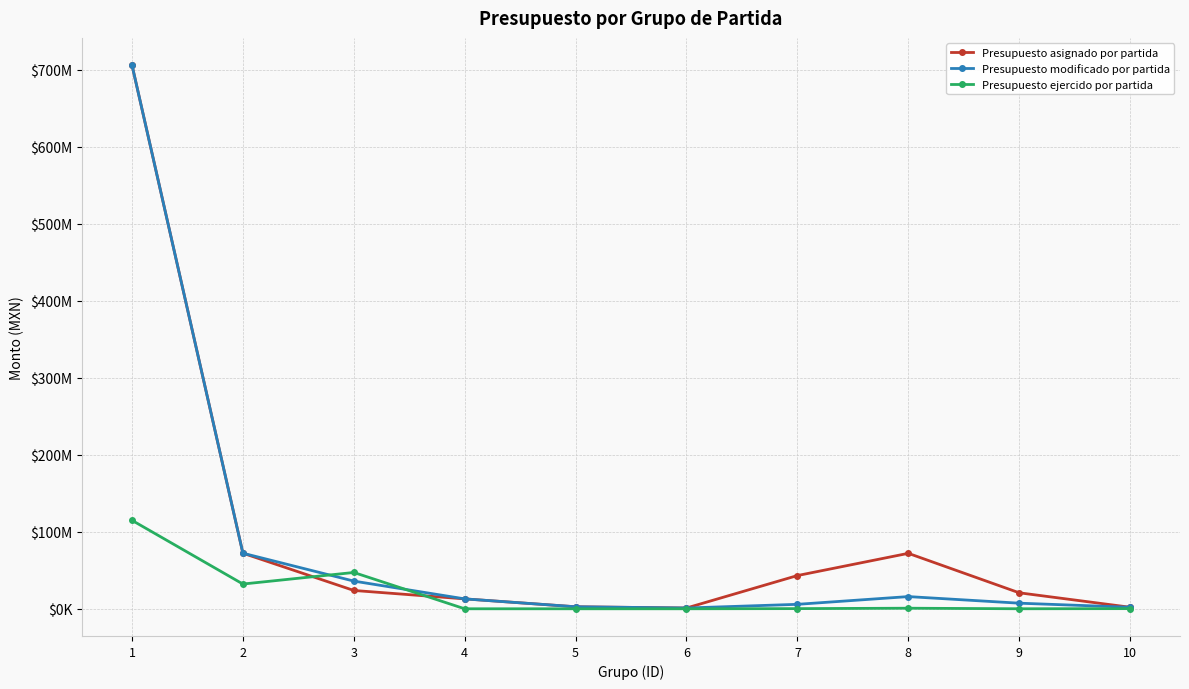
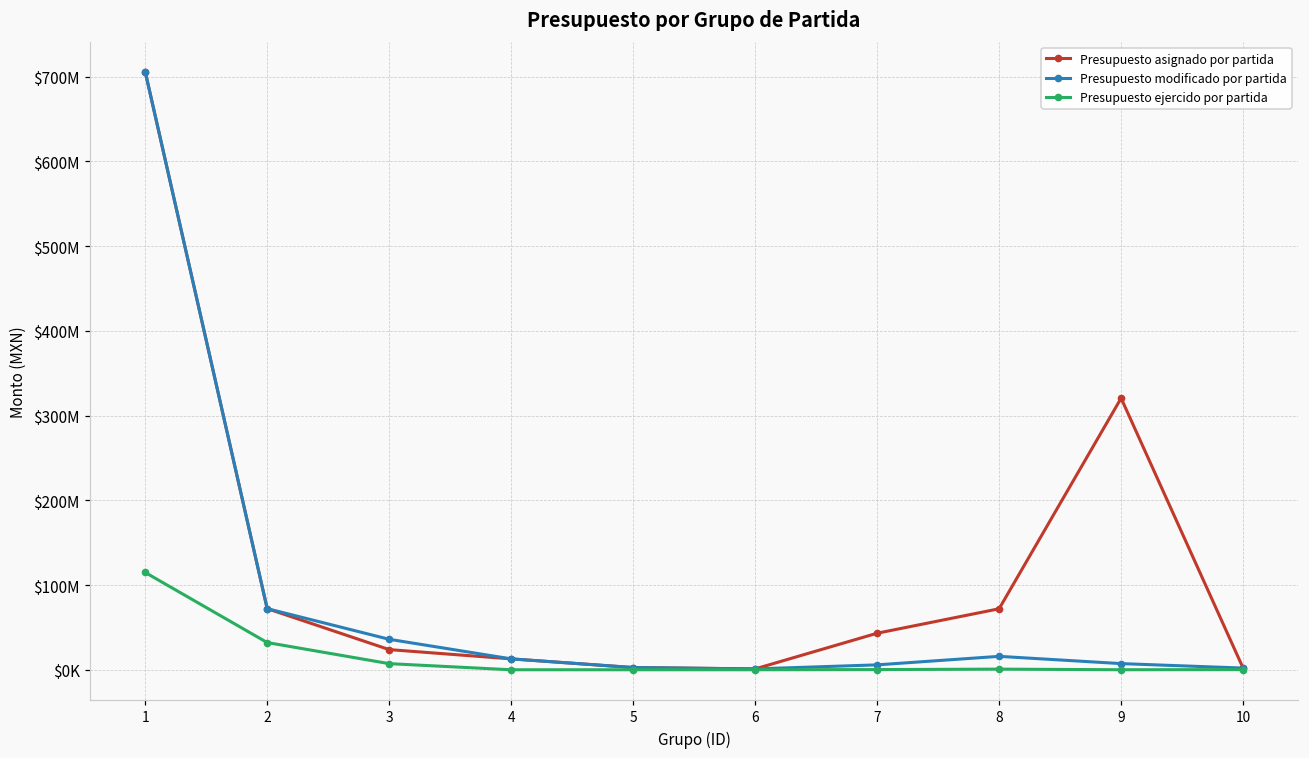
Presupuesto ejercido por partida, 3: $50000000 -> $10000000
Presupuesto asignado por partida, 9: $20000000 -> $320000000
